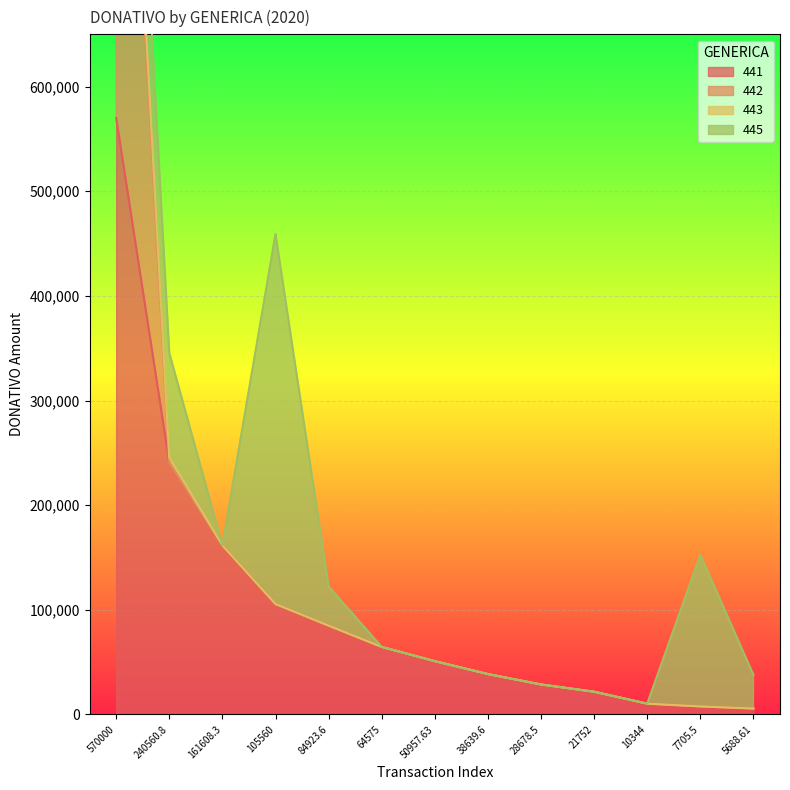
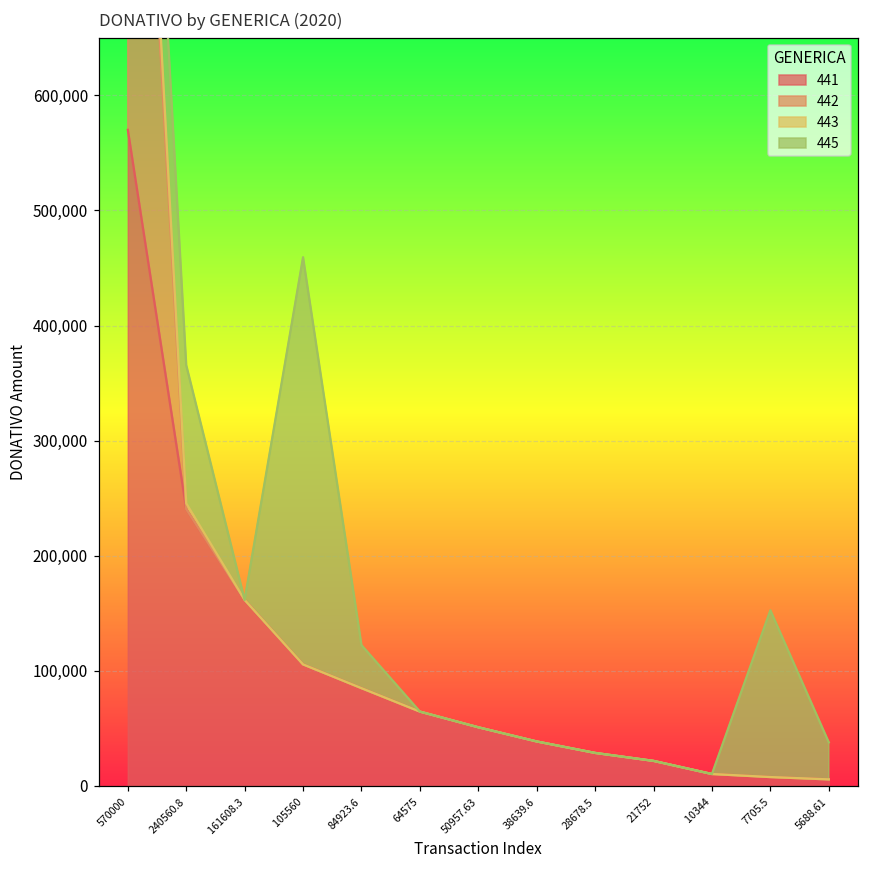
445, 240560.8: 100,000 -> 120,000
